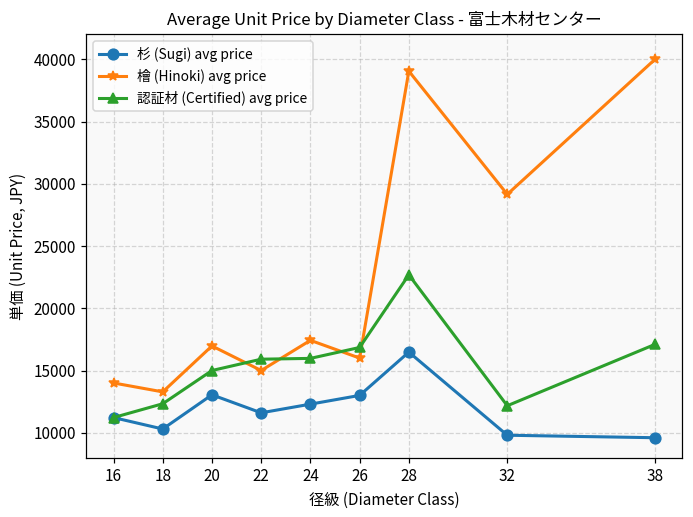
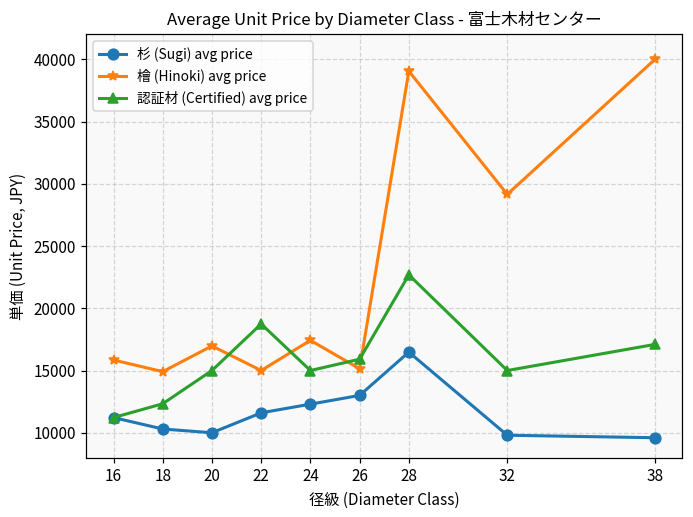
檜 (Hinoki) avg price, 16: 14000 -> 15800
檜 (Hinoki) avg price, 18: 13300 -> 14900
杉 (Sugi) avg price, 20: 13000 -> 10000
認証材 (Certified) avg price, 22: 15900 -> 18700
認証材 (Certified) avg price, 24: 16000 -> 15000
檜 (Hinoki) avg price, 26: 16000 -> 15100
認証材 (Certified) avg price, 26: 16900 -> 15900
認証材 (Certified) avg price, 32: 12200 -> 15000
